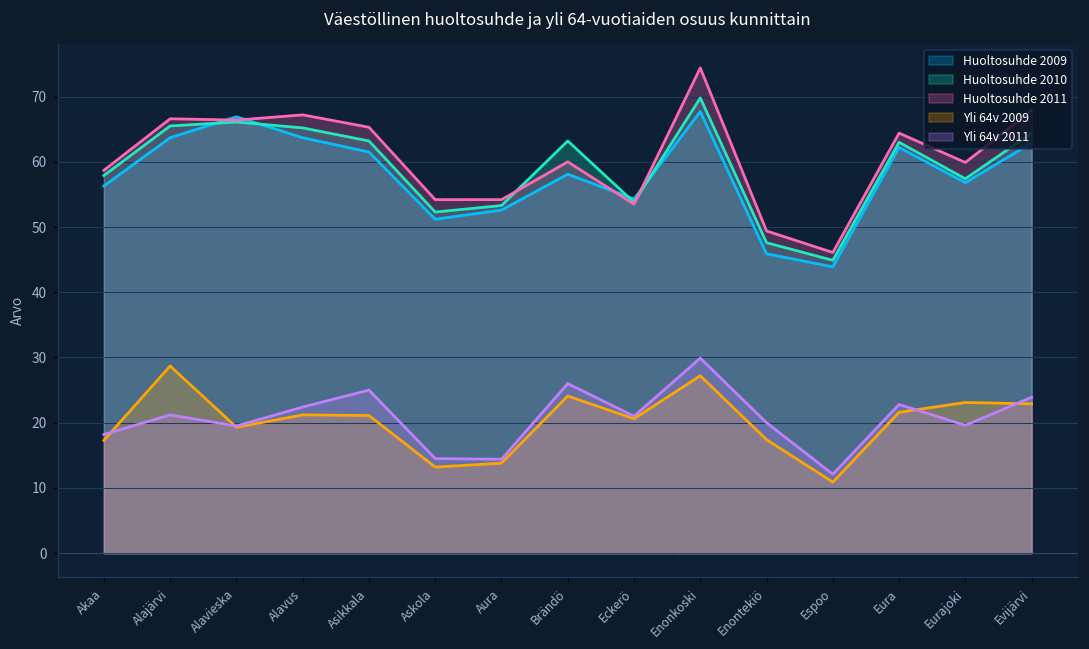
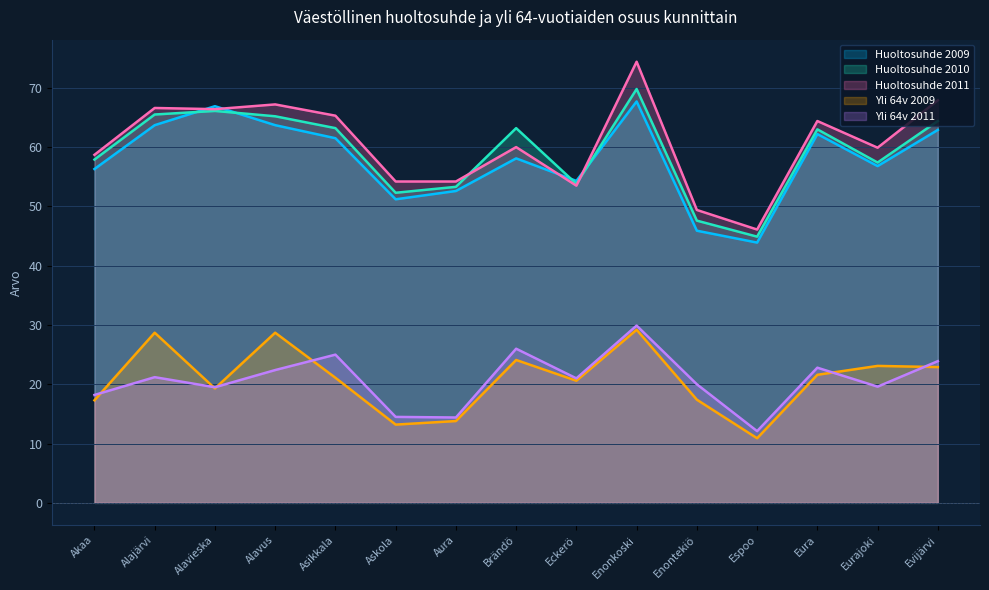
Yli 64v 2009, Alavus: 21 -> 29
Yli 64v 2009, Enonkoski: 27 -> 29
